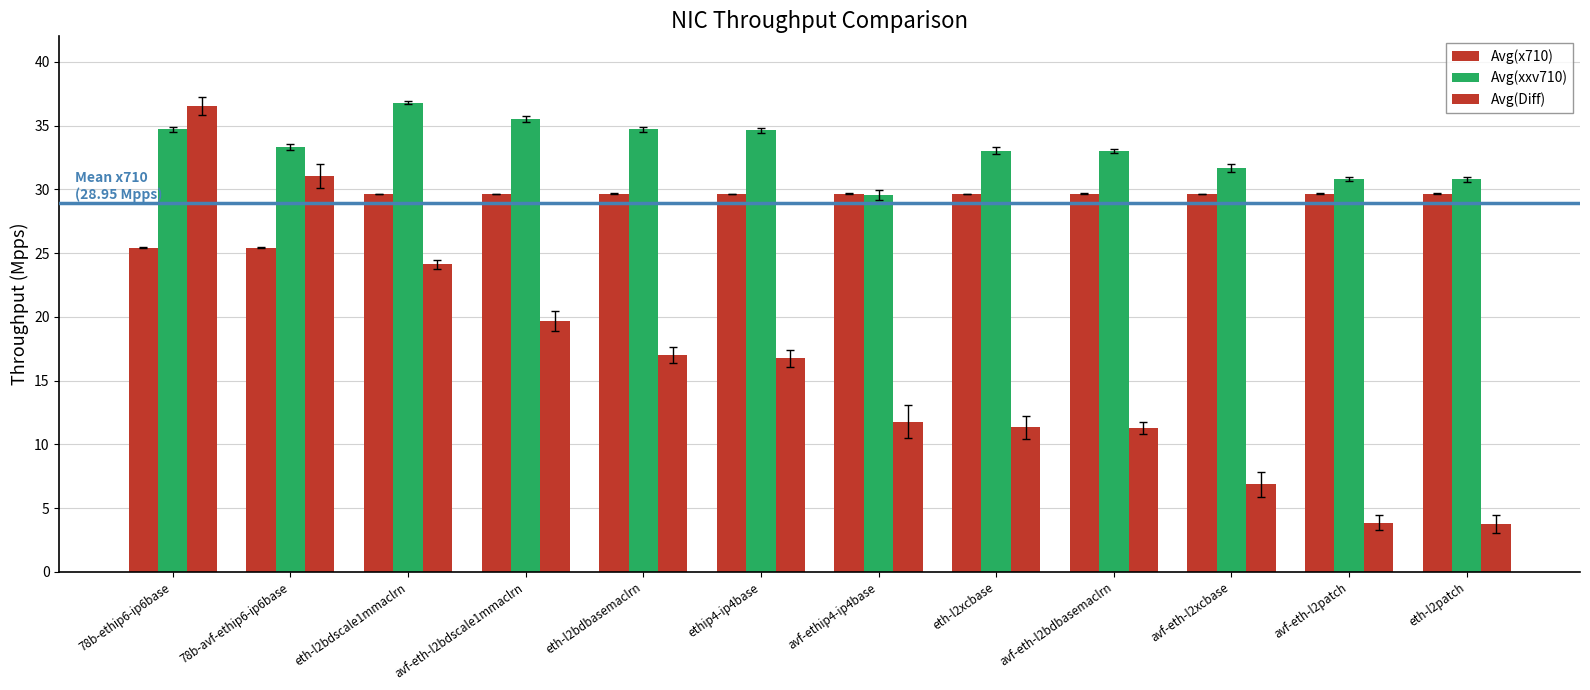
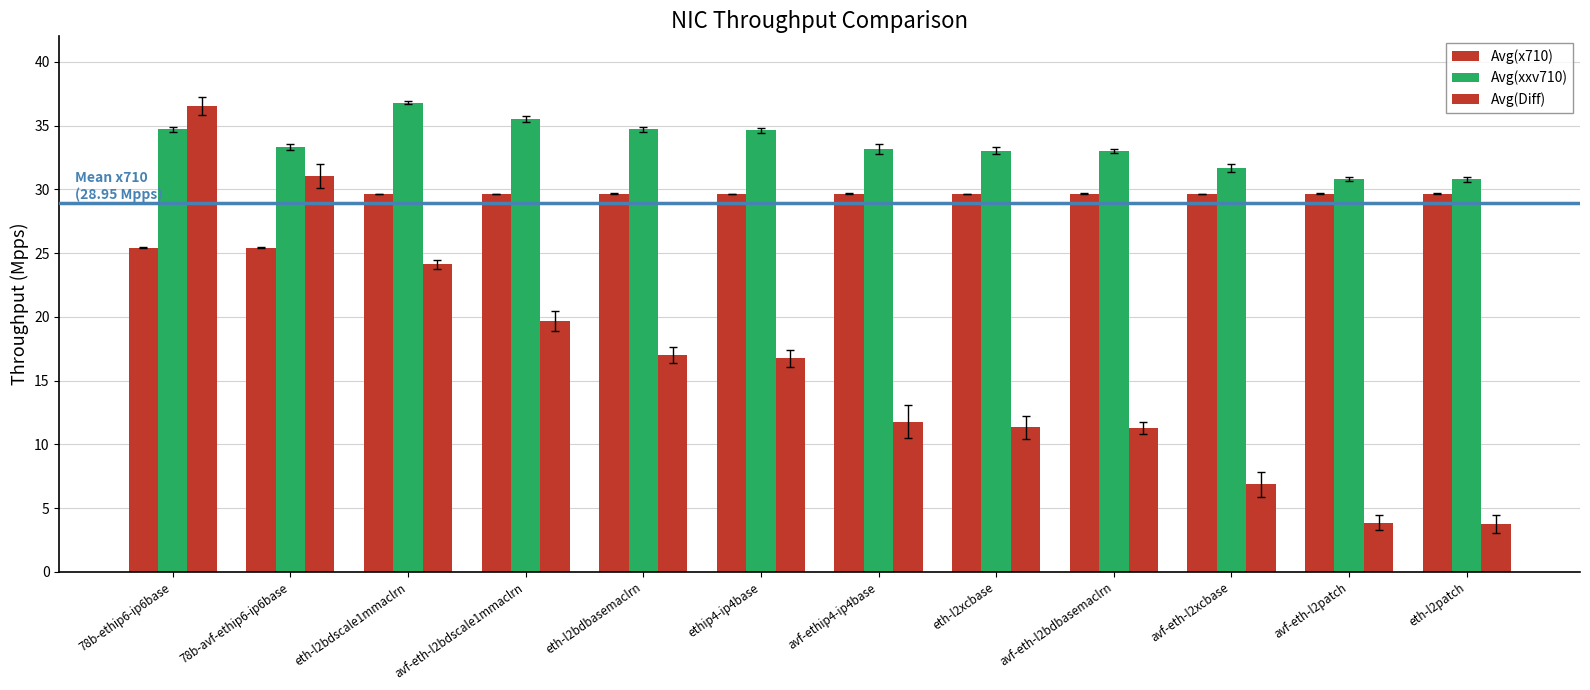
Avg(xxv710), avf-ethip4-ip4base: 29.6 -> 33.2
